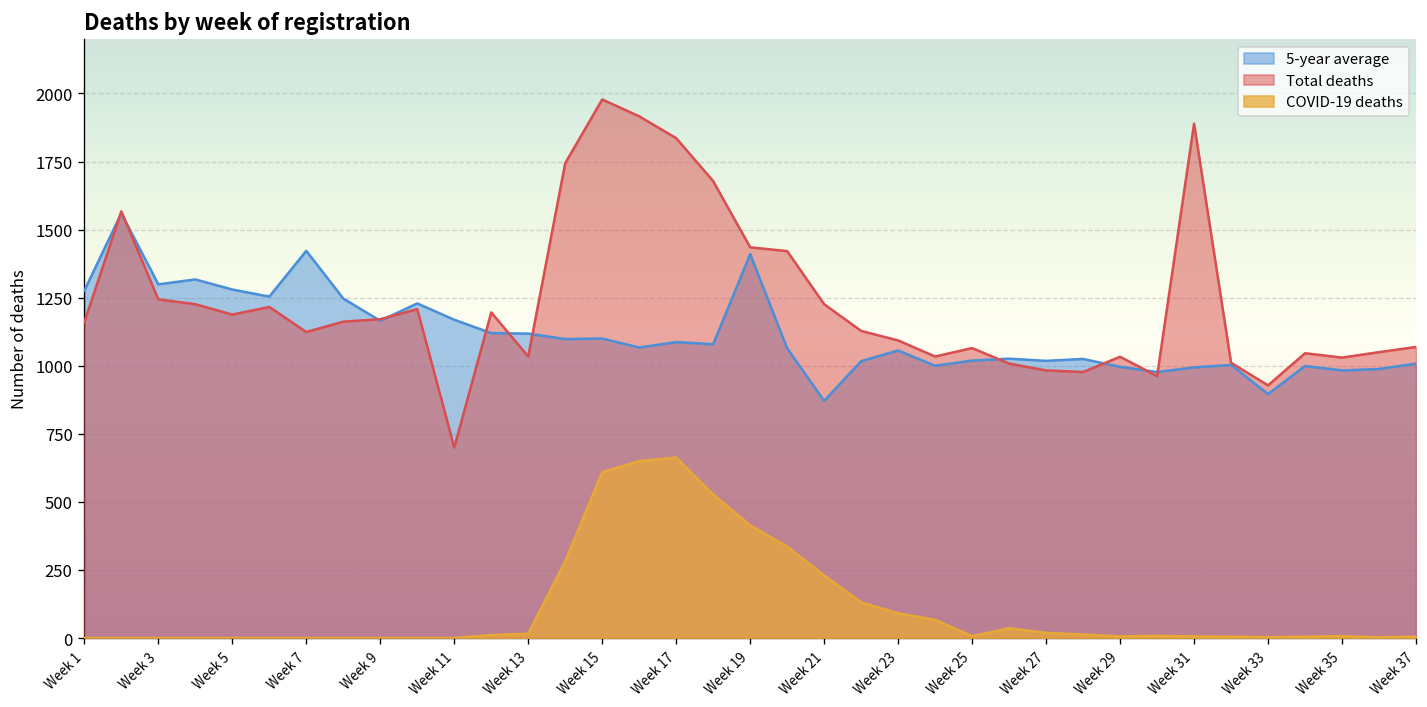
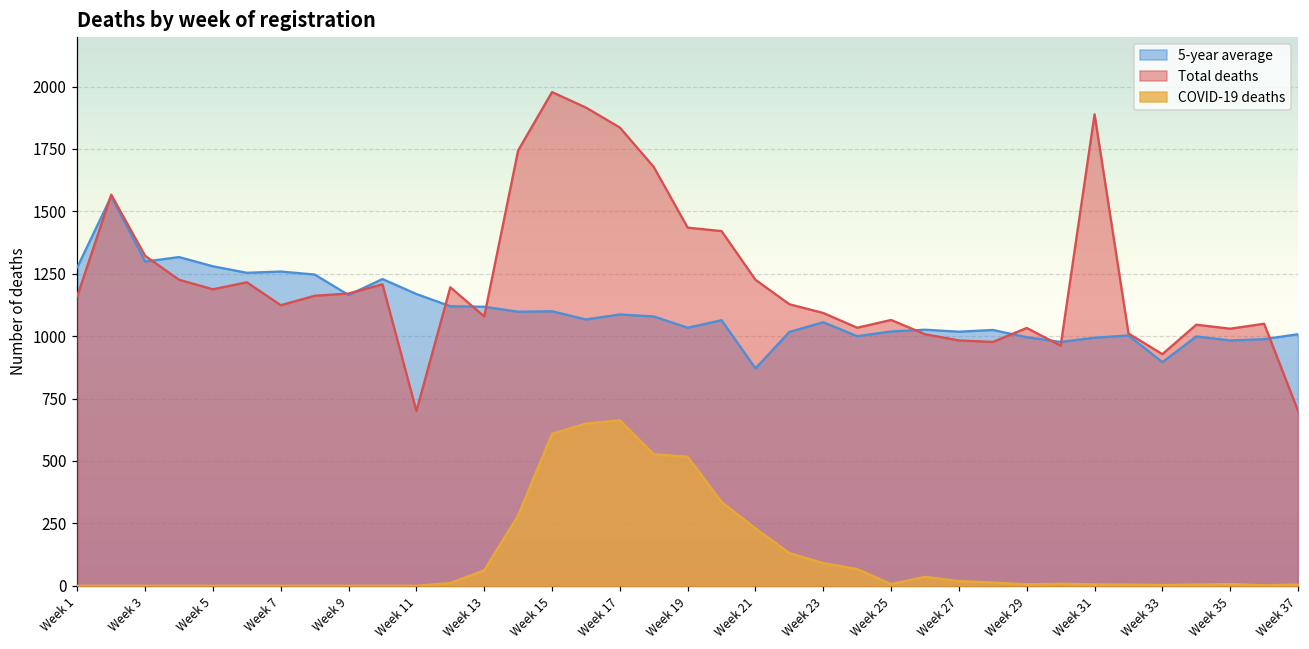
Total deaths, Week 3: 1240 -> 1320
5-year average, Week 7: 1420 -> 1260
Total deaths, Week 13: 1030 -> 1080
COVID-19 deaths, Week 13: 20 -> 60
5-year average, Week 19: 1410 -> 1030
COVID-19 deaths, Week 19: 410 -> 520
Total deaths, Week 37: 1070 -> 700
